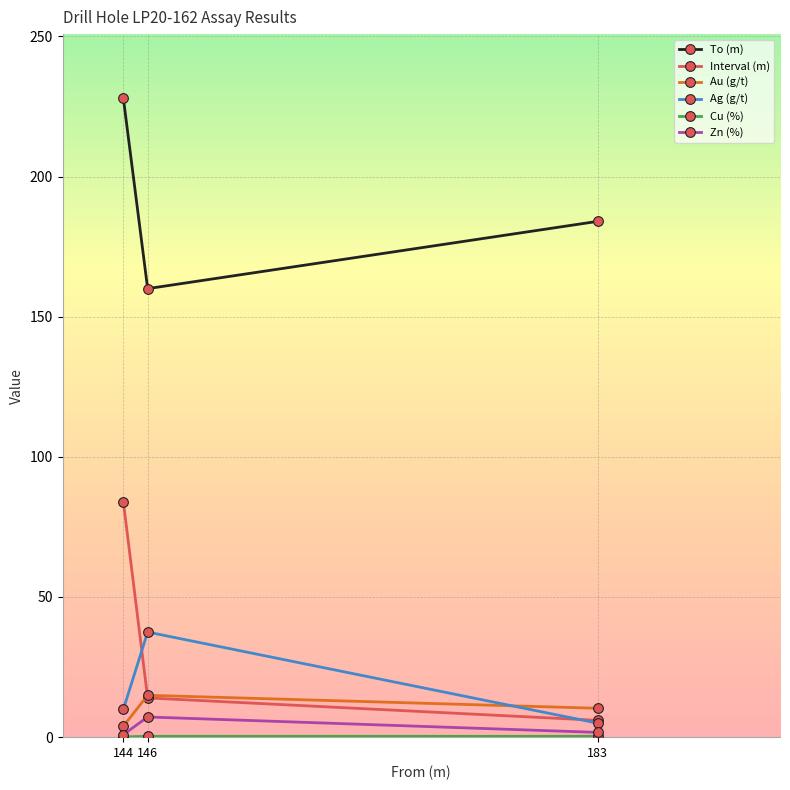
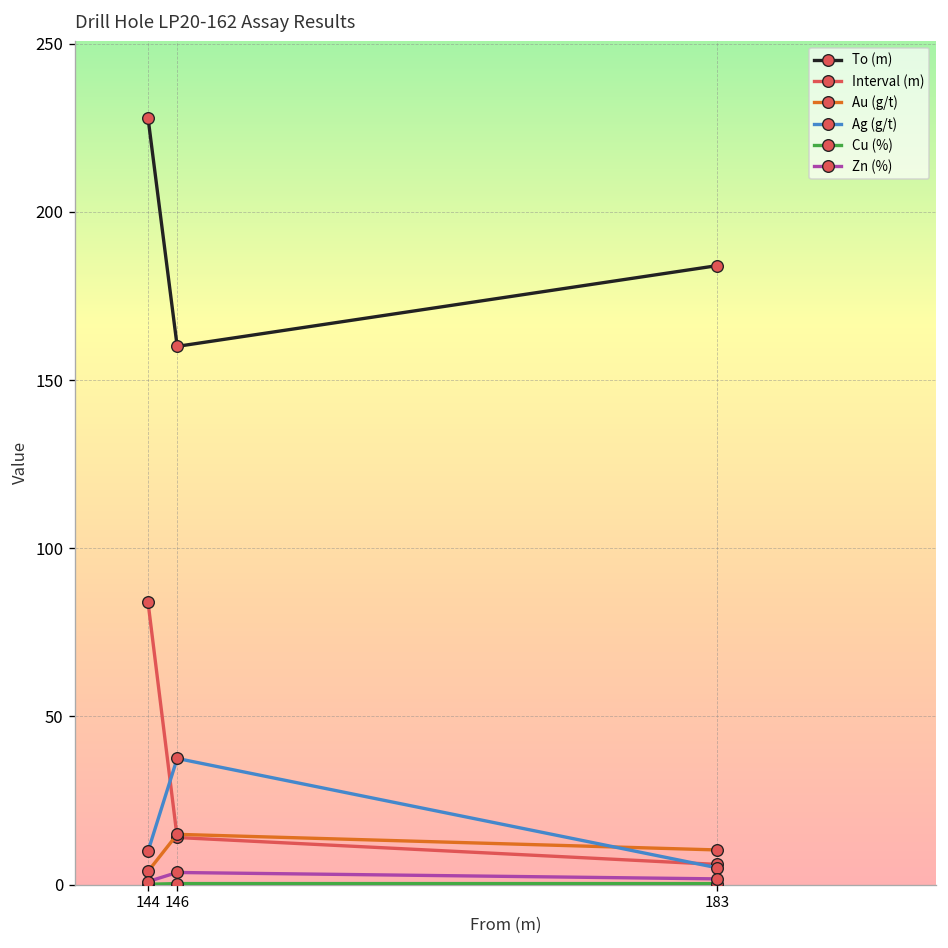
Zn (%), 146: 7 -> 4
